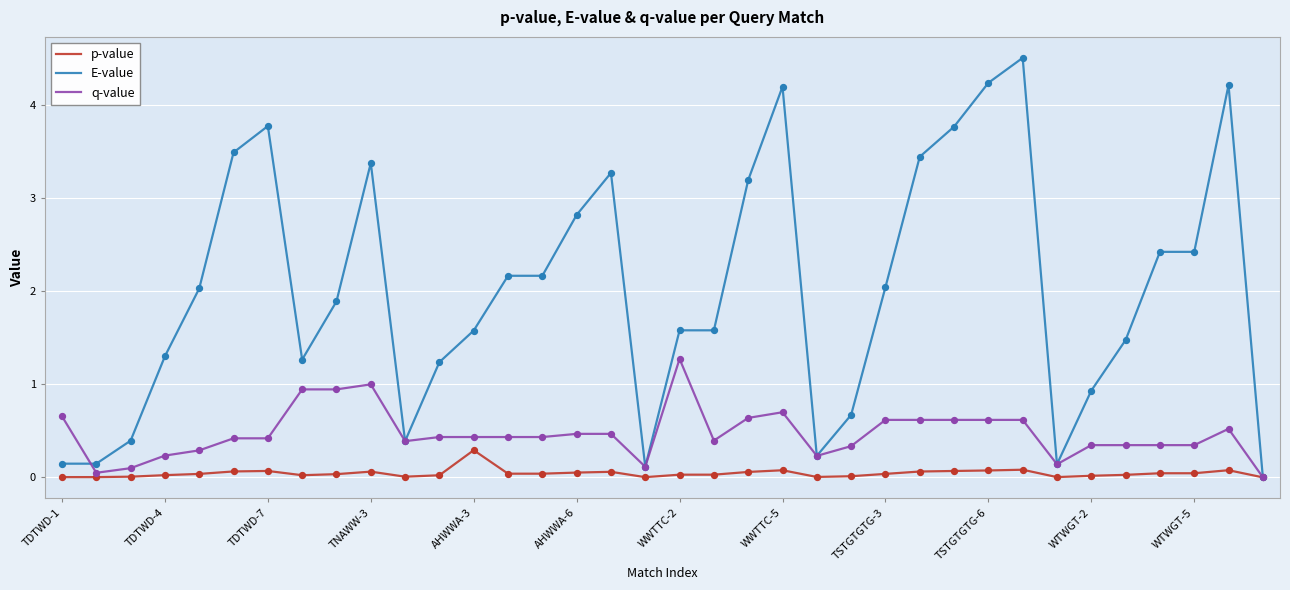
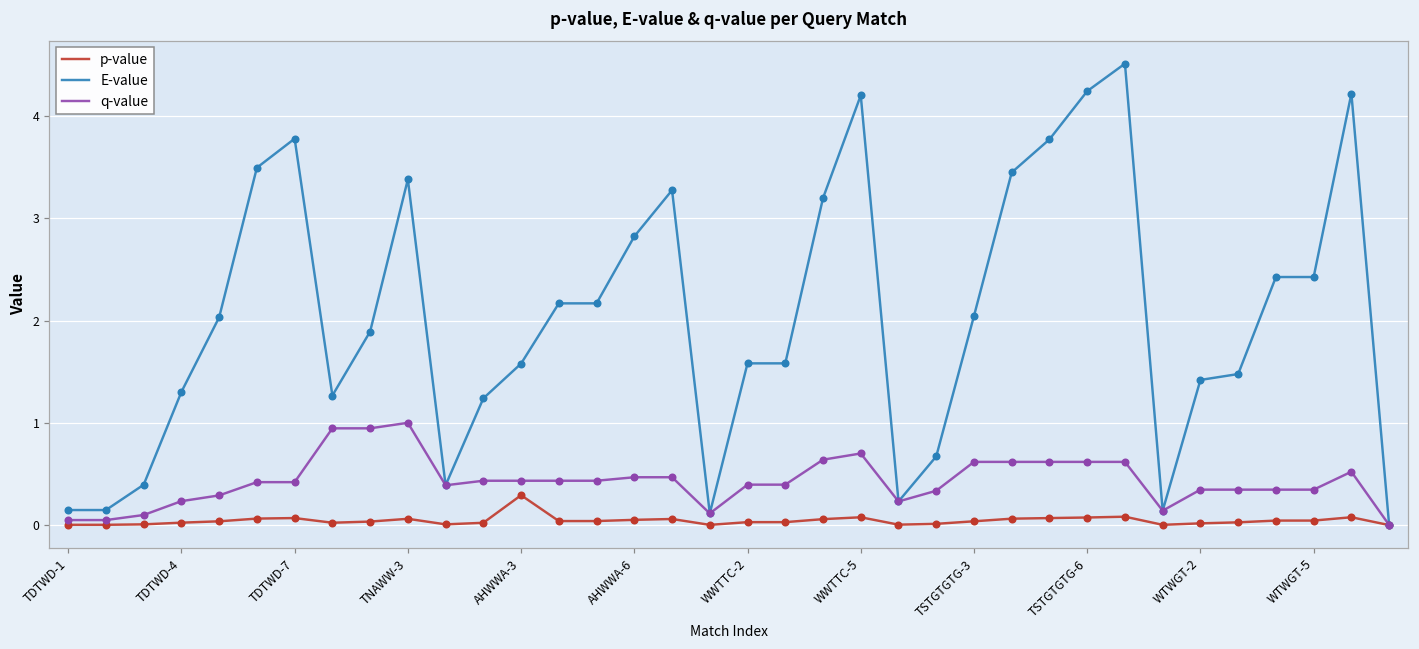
q-value, TDTWD-1: 0.7 -> 0.0
q-value, WWTTC-2: 1.3 -> 0.4
E-value, WTWGT-2: 0.9 -> 1.4
